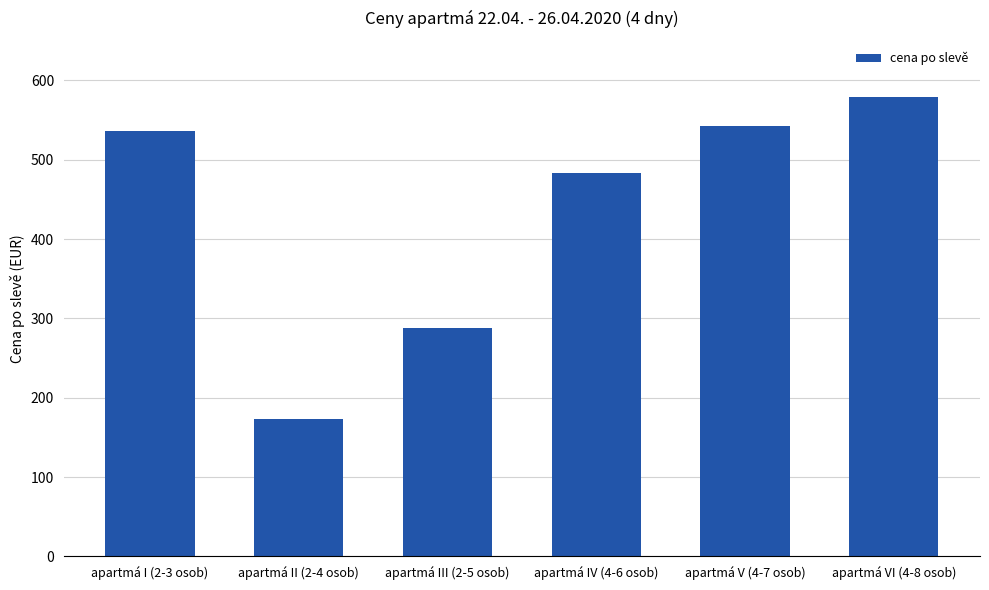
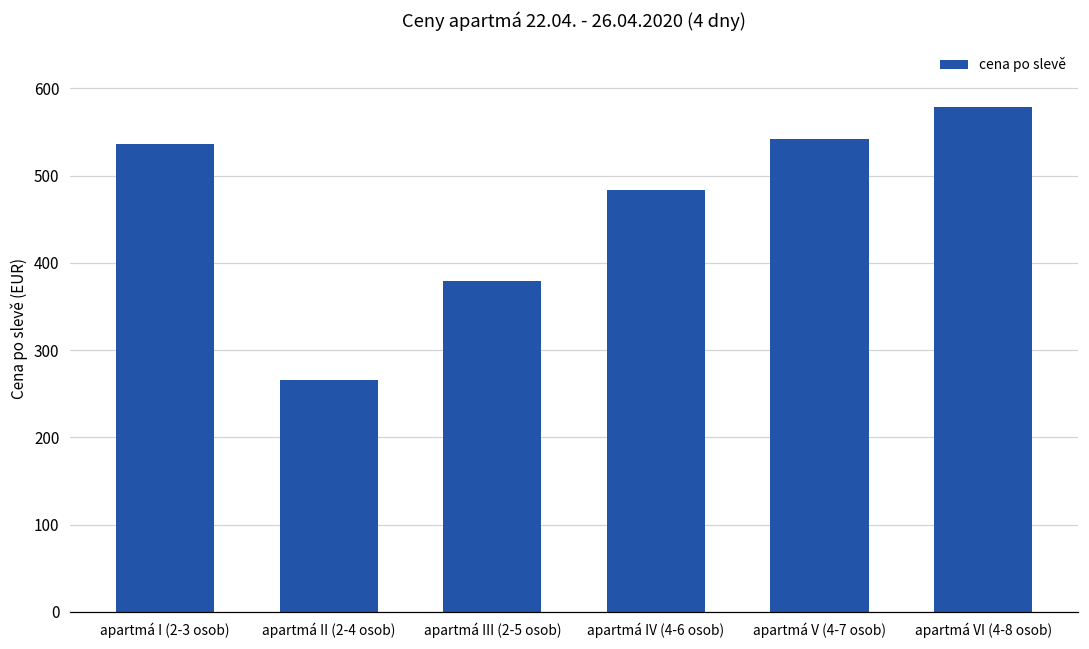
apartmá II (2-4 osob): 170 -> 270
apartmá III (2-5 osob): 290 -> 380
